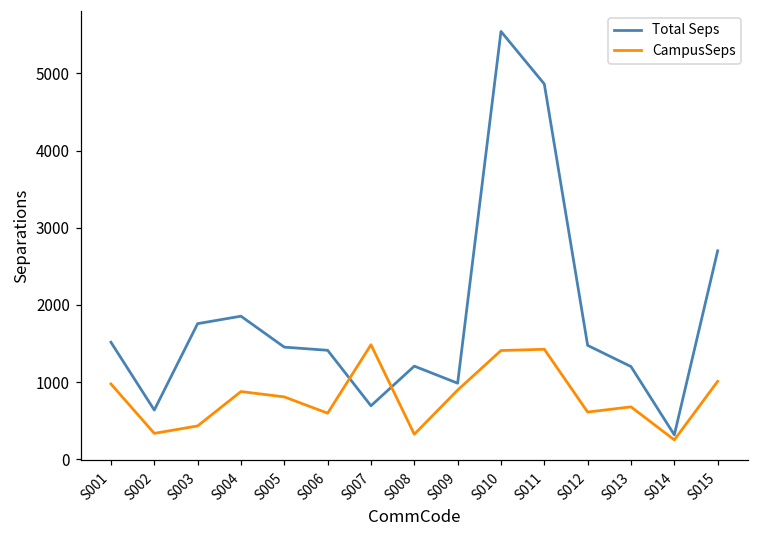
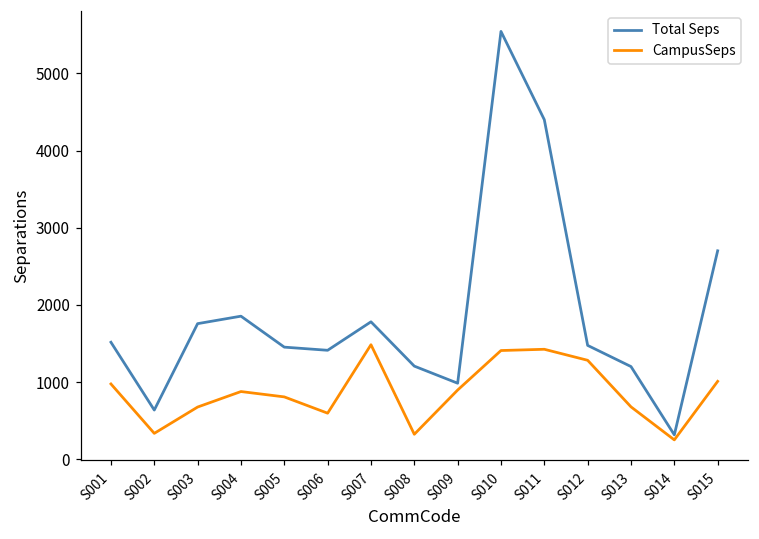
CampusSeps, S003: 400 -> 700
Total Seps, S007: 700 -> 1800
Total Seps, S011: 4900 -> 4400
CampusSeps, S012: 600 -> 1300
